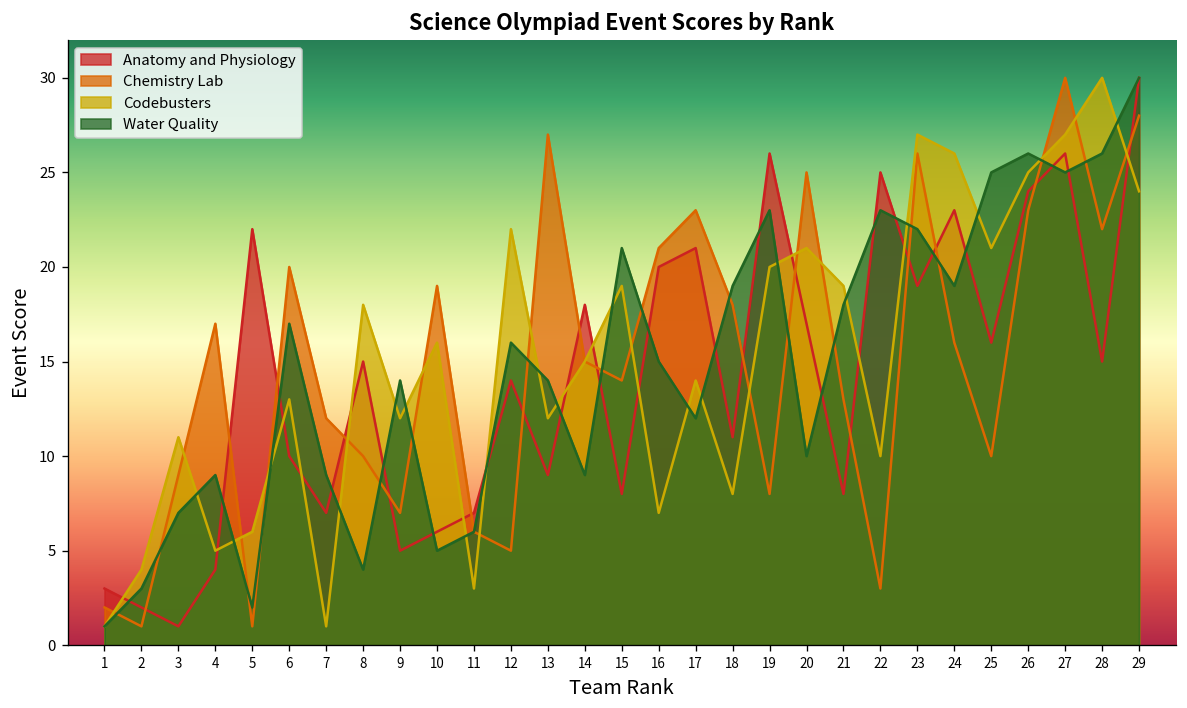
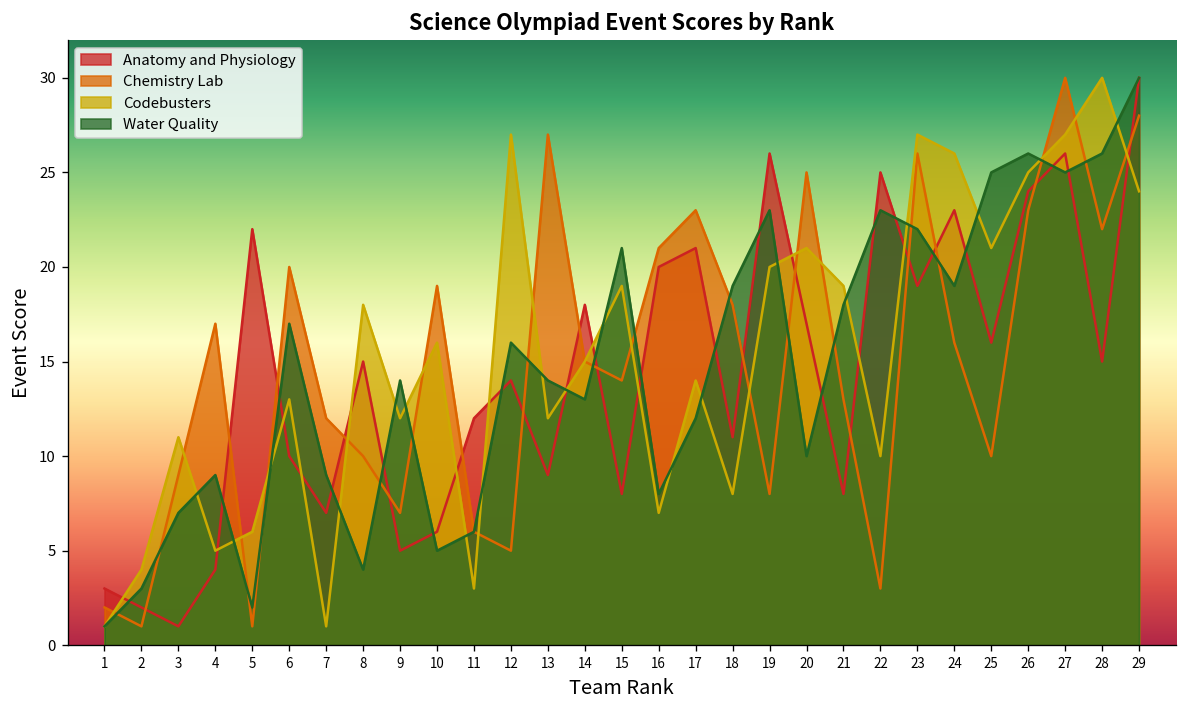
Anatomy and Physiology, 11: 7 -> 12
Codebusters, 12: 22 -> 27
Water Quality, 14: 9 -> 13
Water Quality, 16: 15 -> 8
